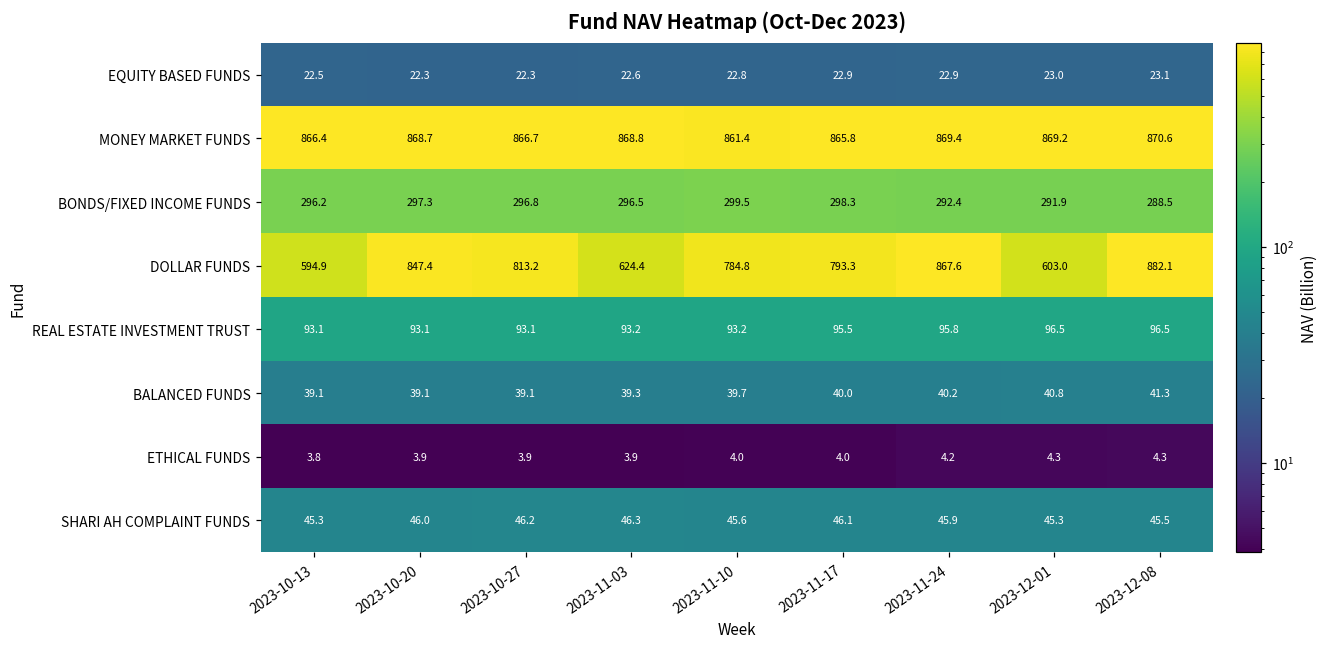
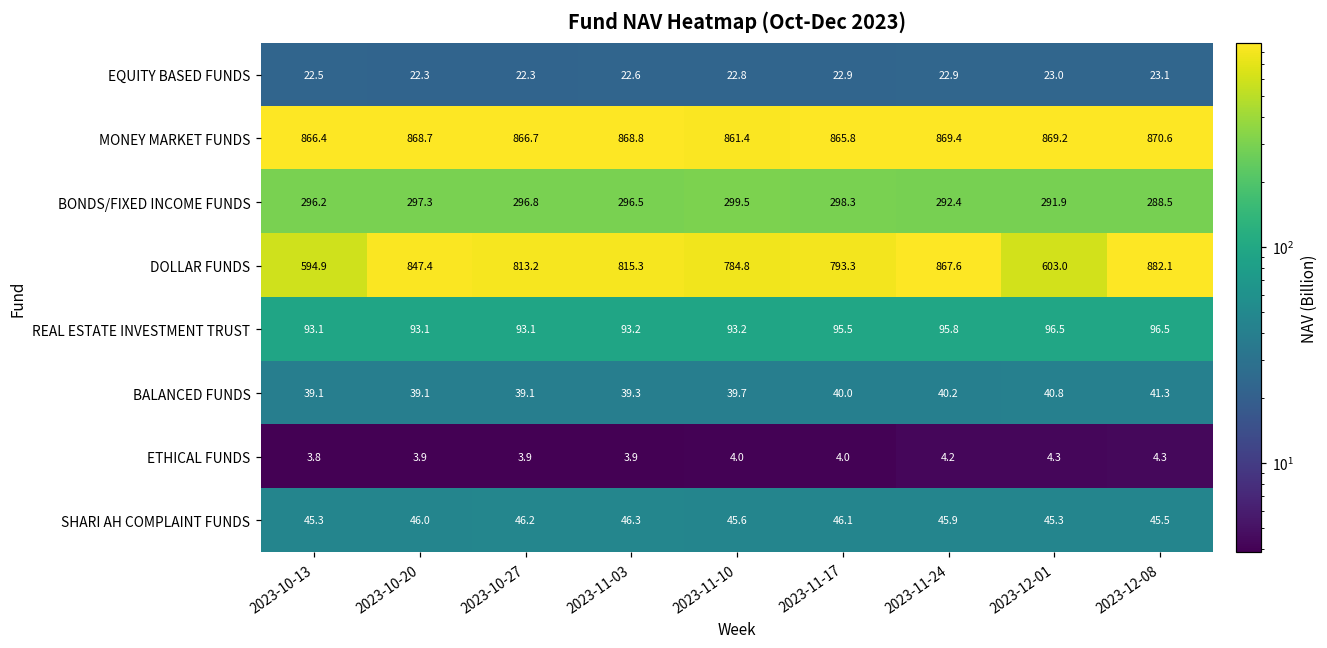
DOLLAR FUNDS, 2023-11-03: 624.4 -> 815.3
